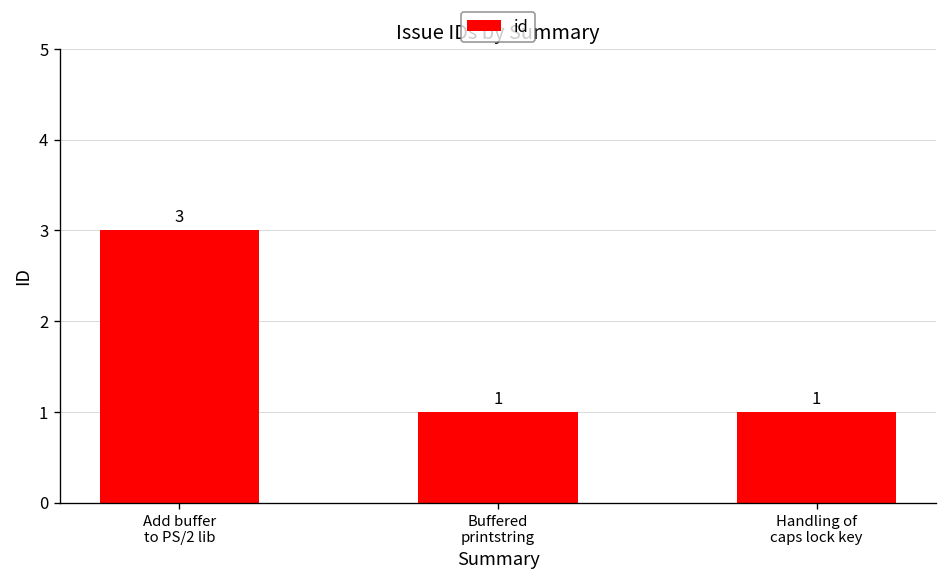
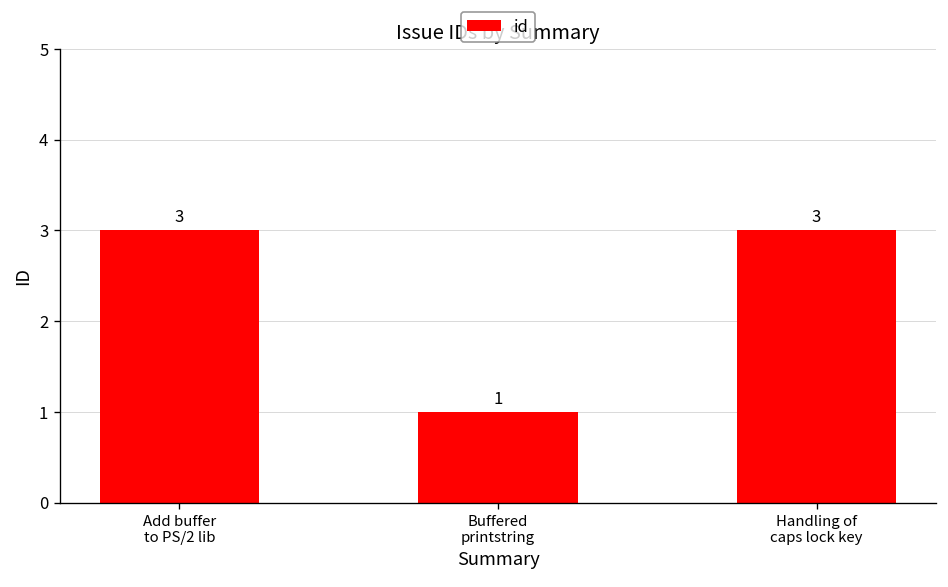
Handling of caps lock key: 1 -> 3
